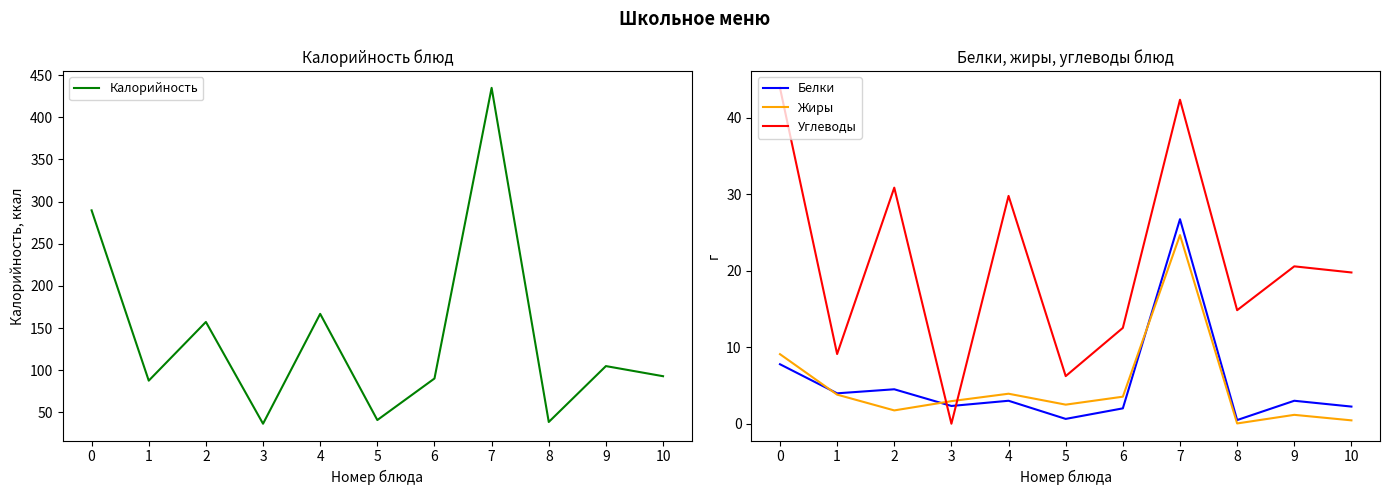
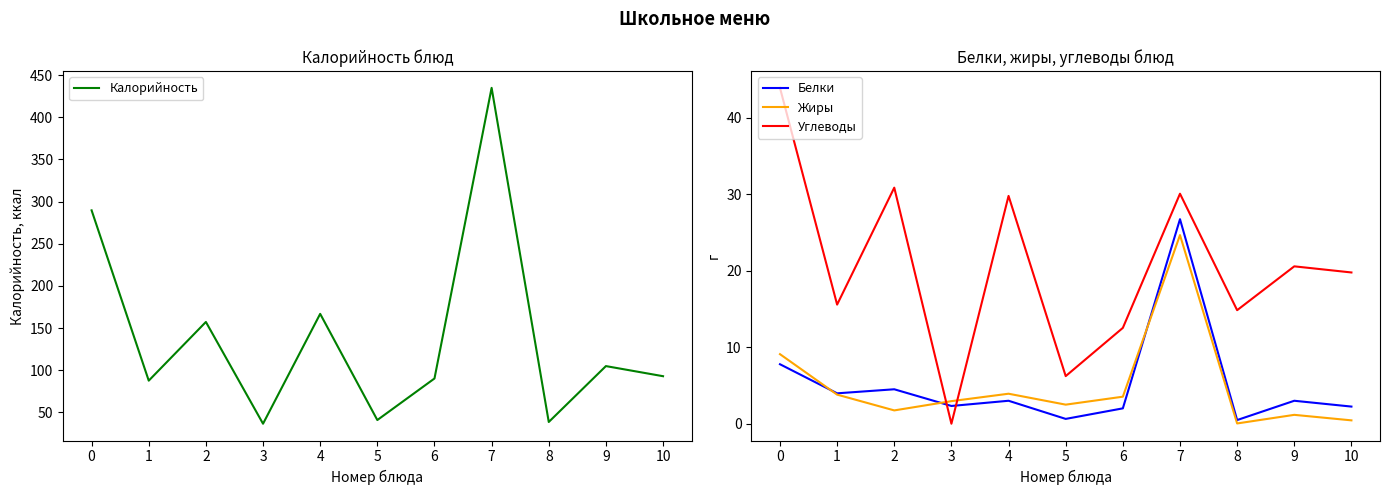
Белки, жиры, углеводы блюд, Углеводы, 1: 9 -> 16
Белки, жиры, углеводы блюд, Углеводы, 7: 42 -> 30
